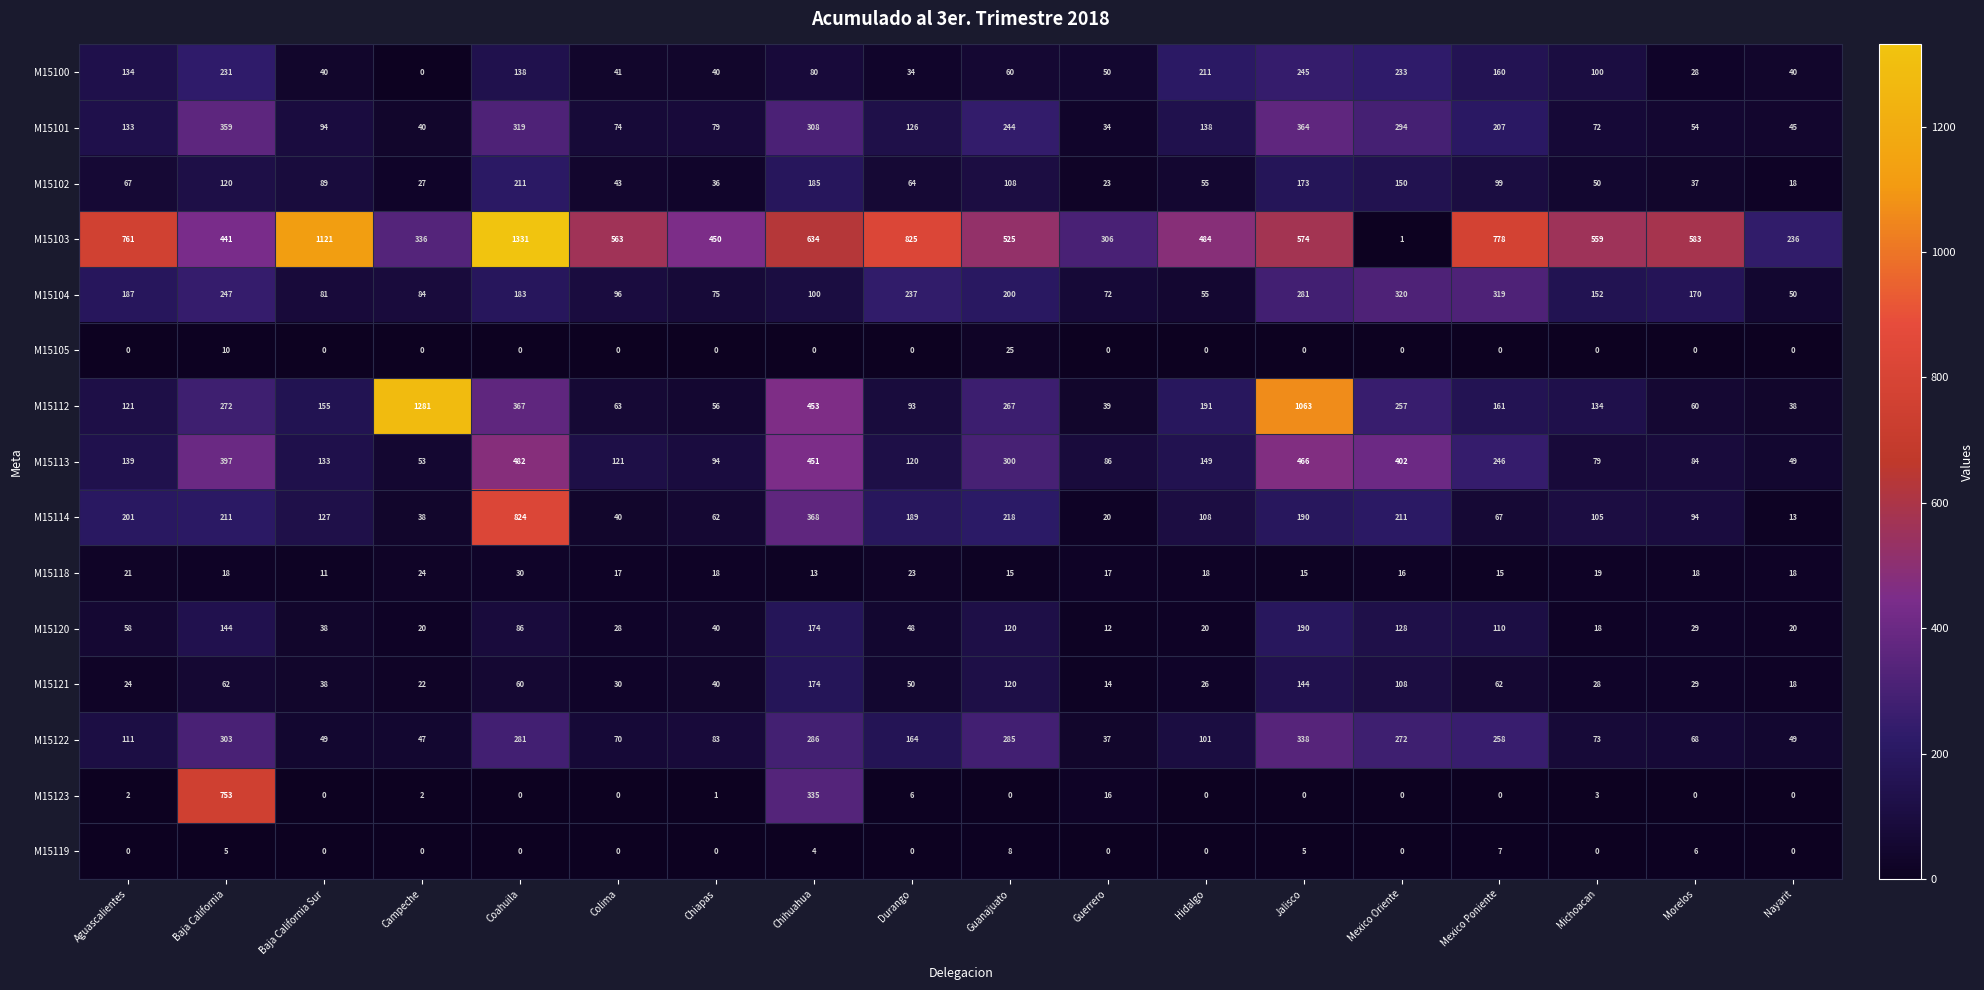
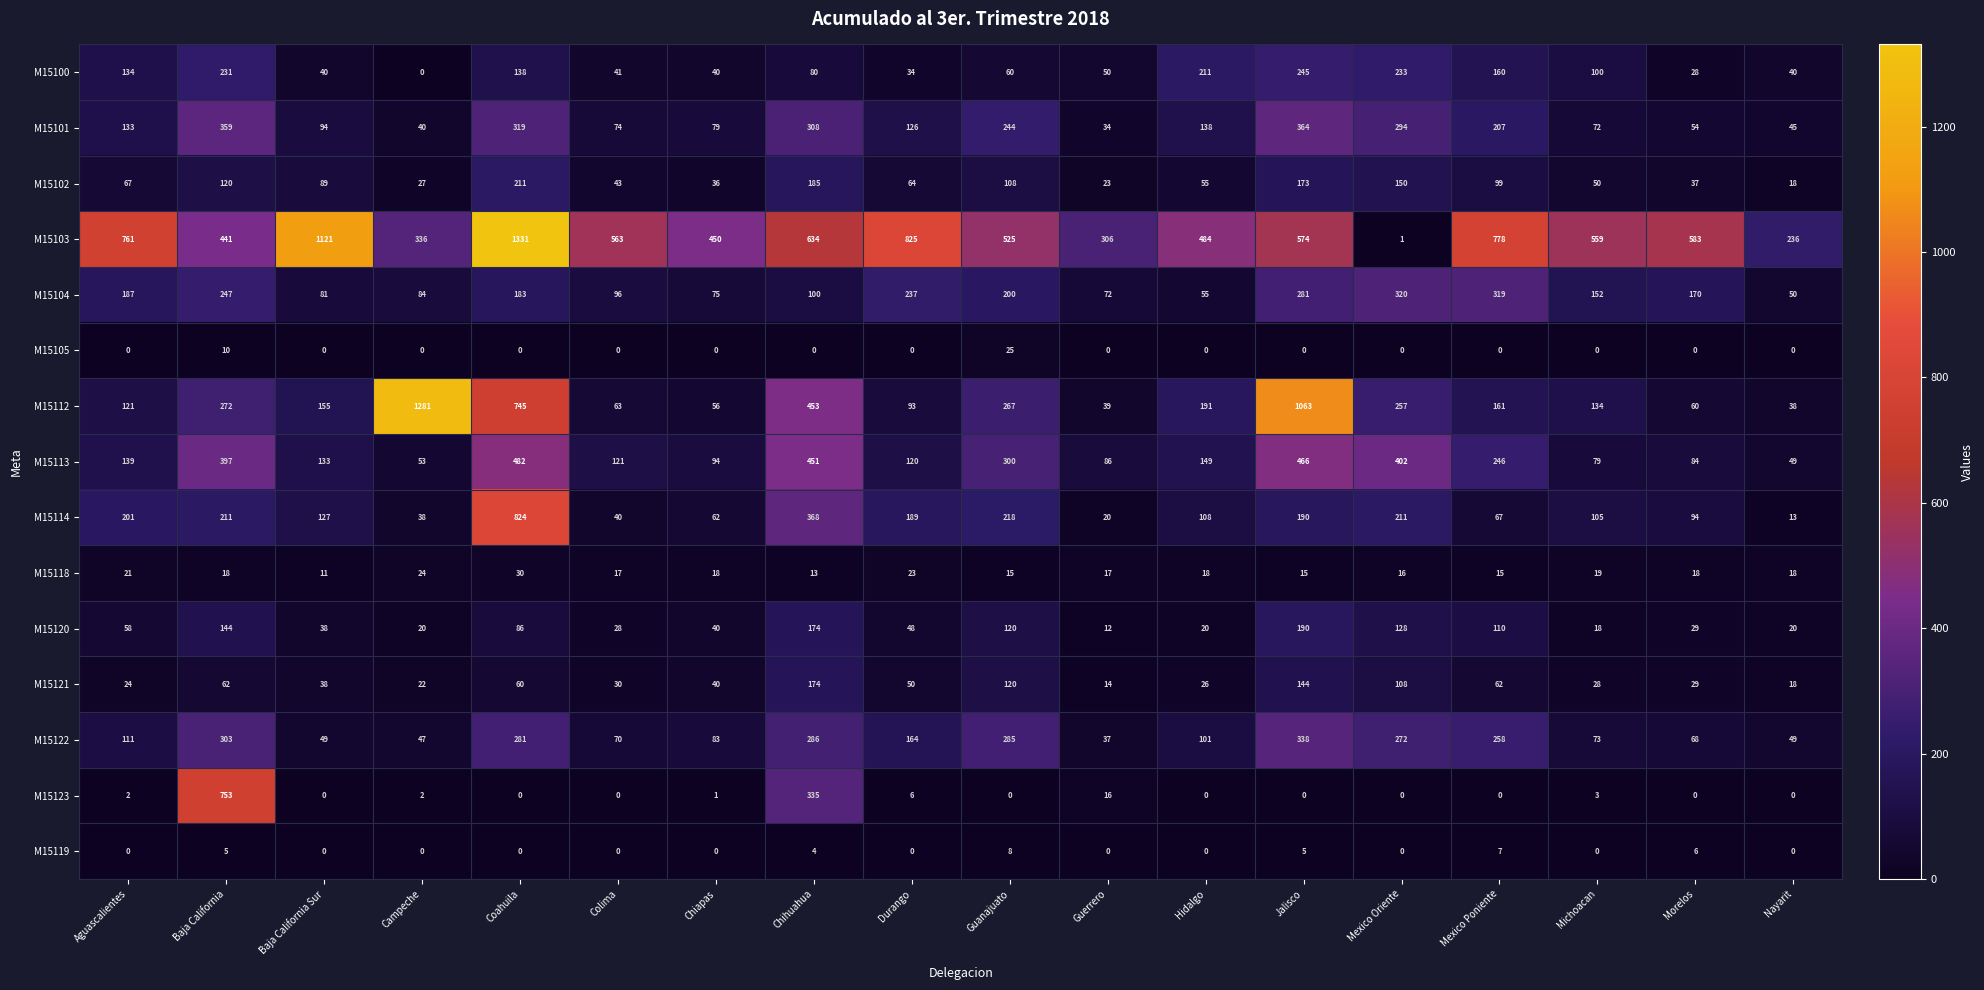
M15112, Coahuila: 367 -> 745
